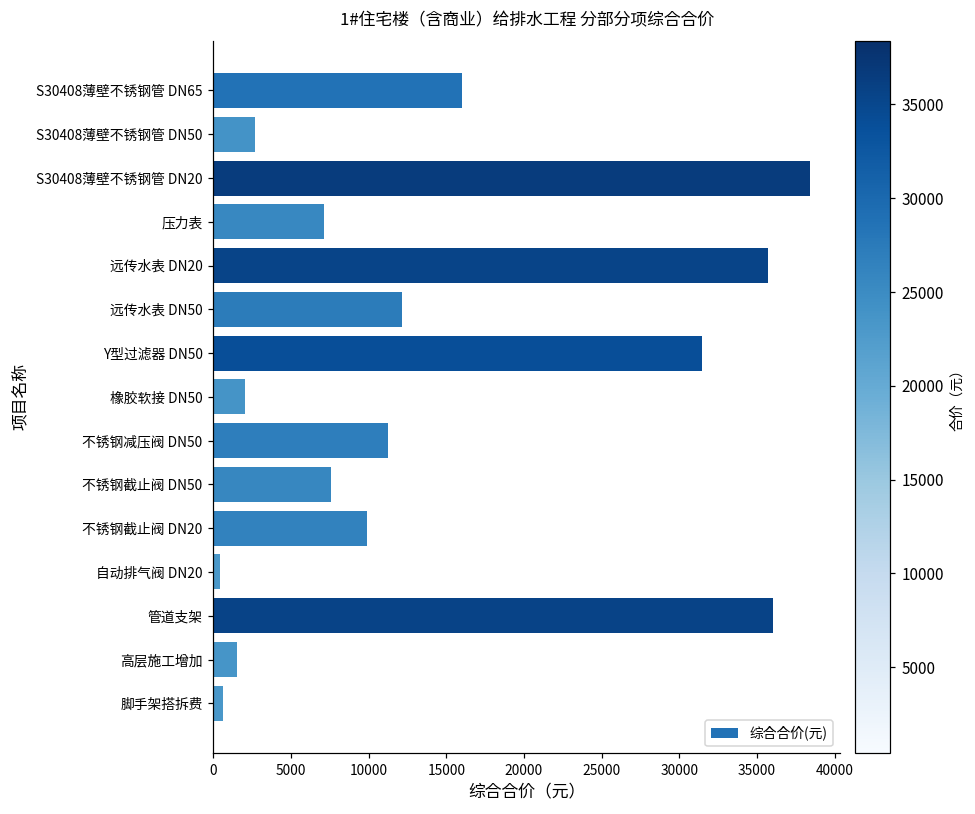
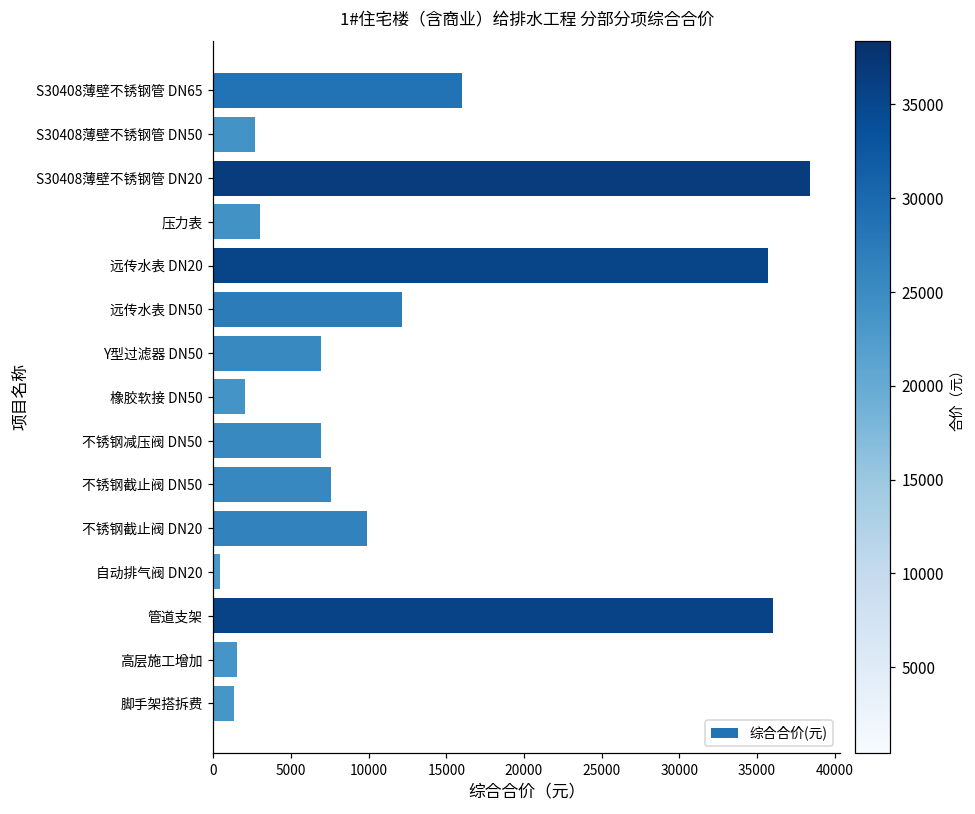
压力表: 7100 -> 3000
Y型过滤器 DN50: 31500 -> 6900
不锈钢减压阀 DN50: 11300 -> 6900
脚手架搭拆费: 600 -> 1400
